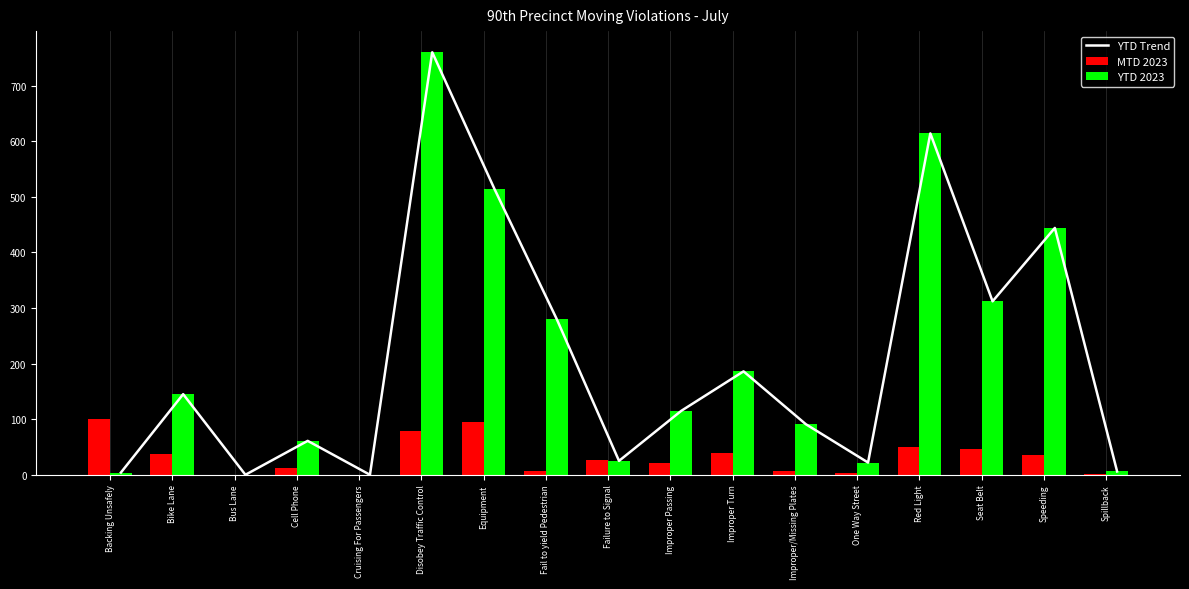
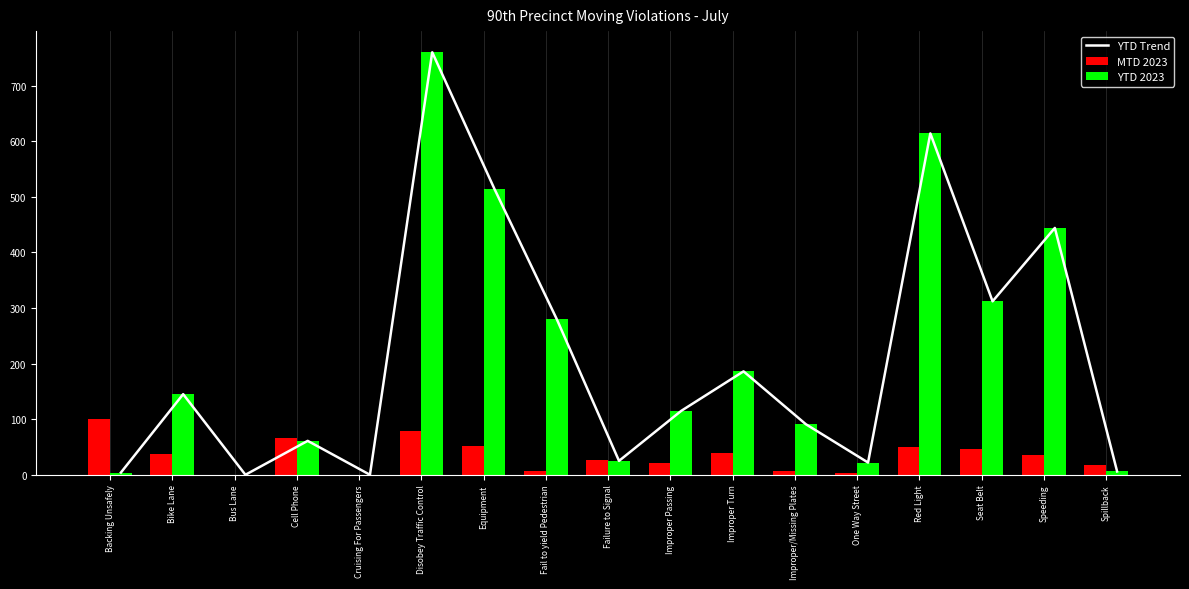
MTD 2023, Cell Phone: 10 -> 70
MTD 2023, Equipment: 100 -> 50
MTD 2023, Spillback: 0 -> 20
